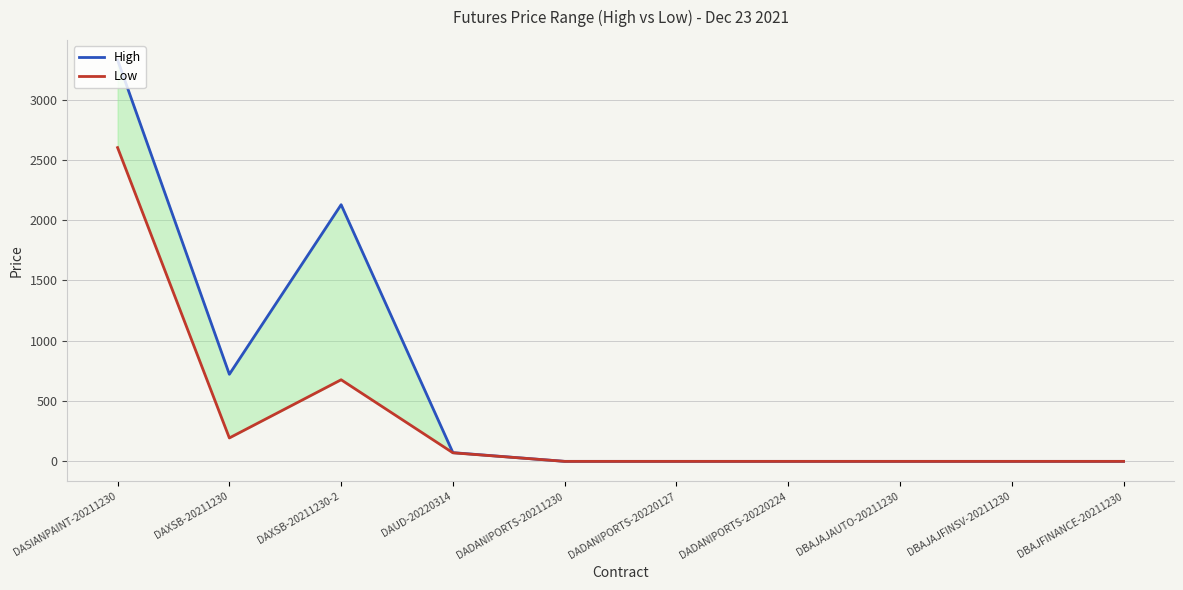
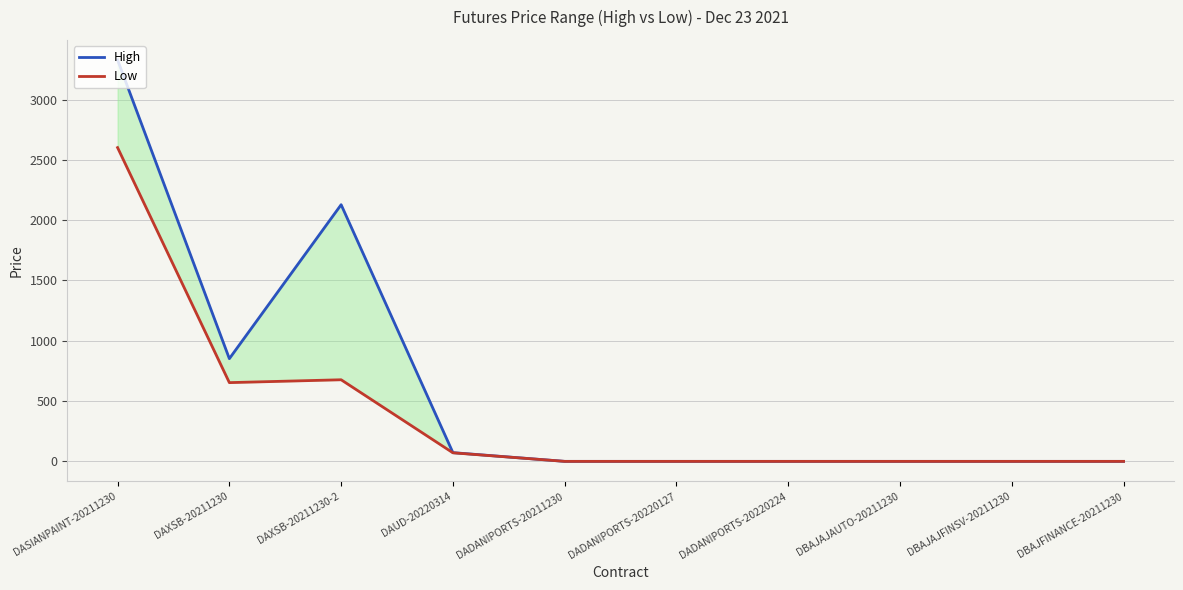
High, DAXSB-20211230: 720 -> 850
Low, DAXSB-20211230: 190 -> 650
